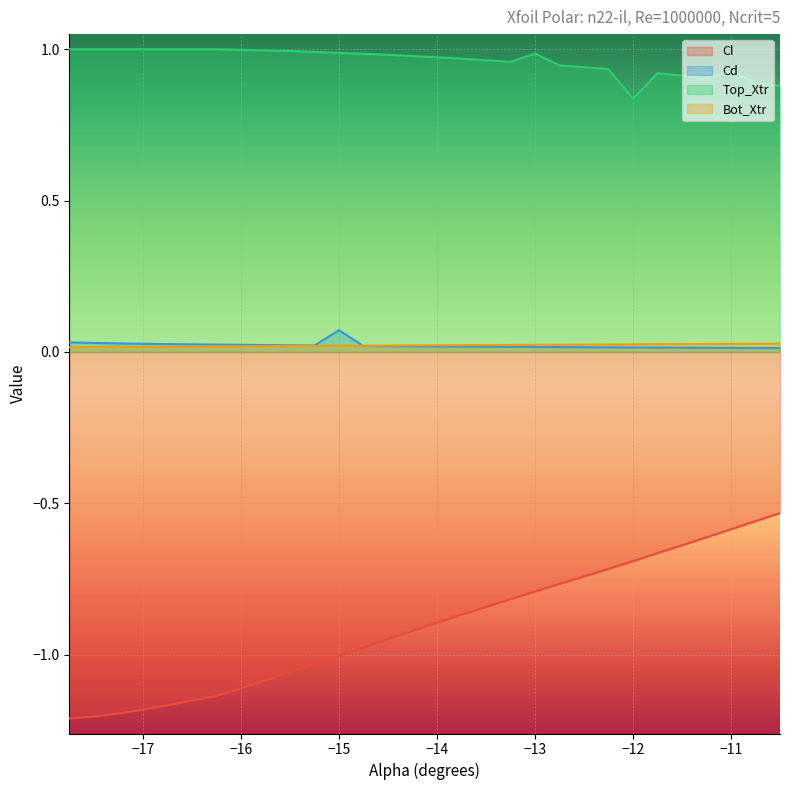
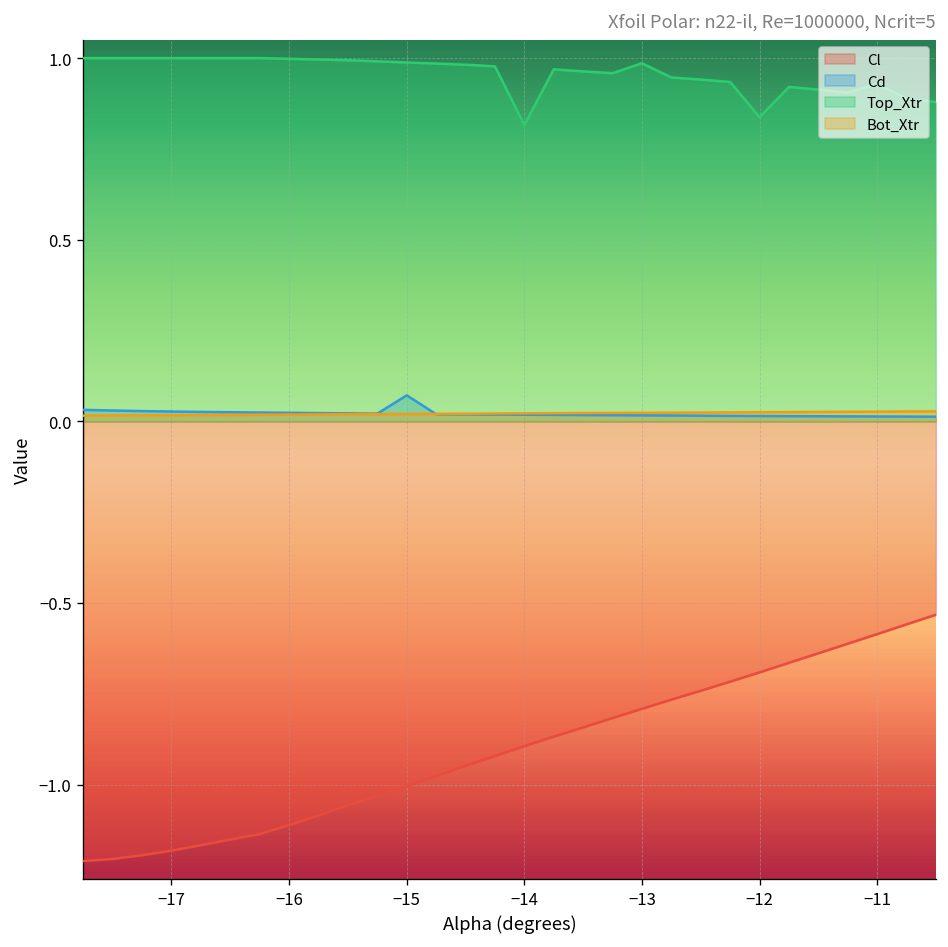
Top_Xtr, −14: 0.97 -> 0.82
